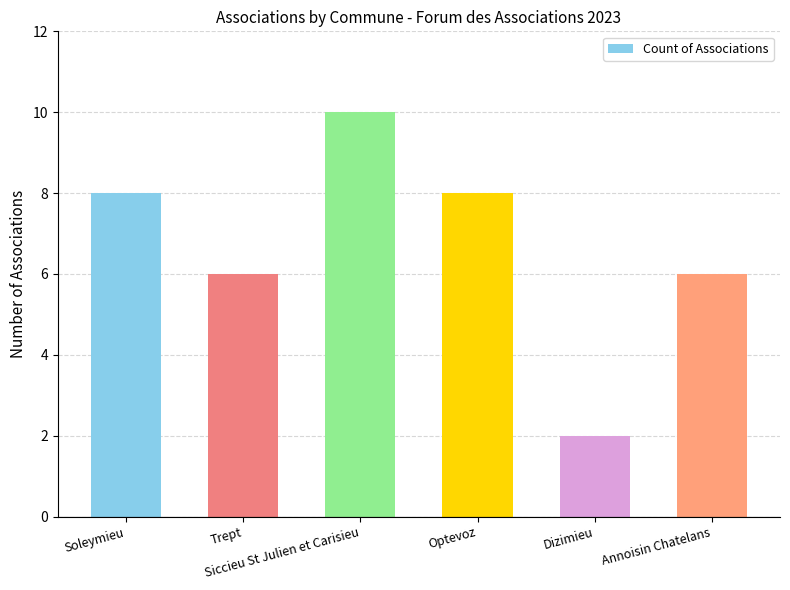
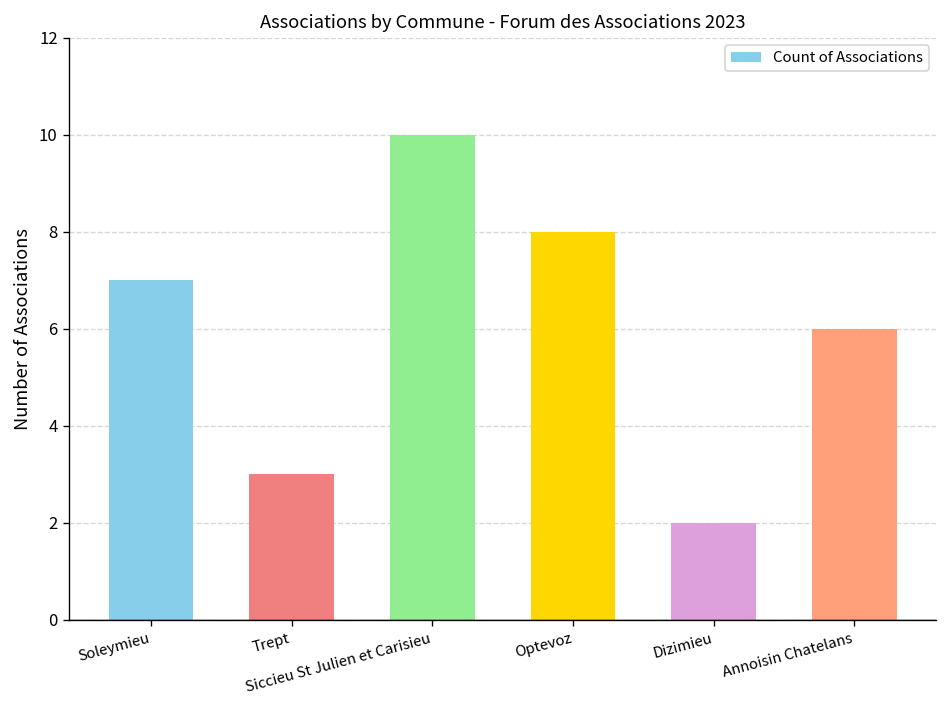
Soleymieu: 8 -> 7
Trept: 6 -> 3
